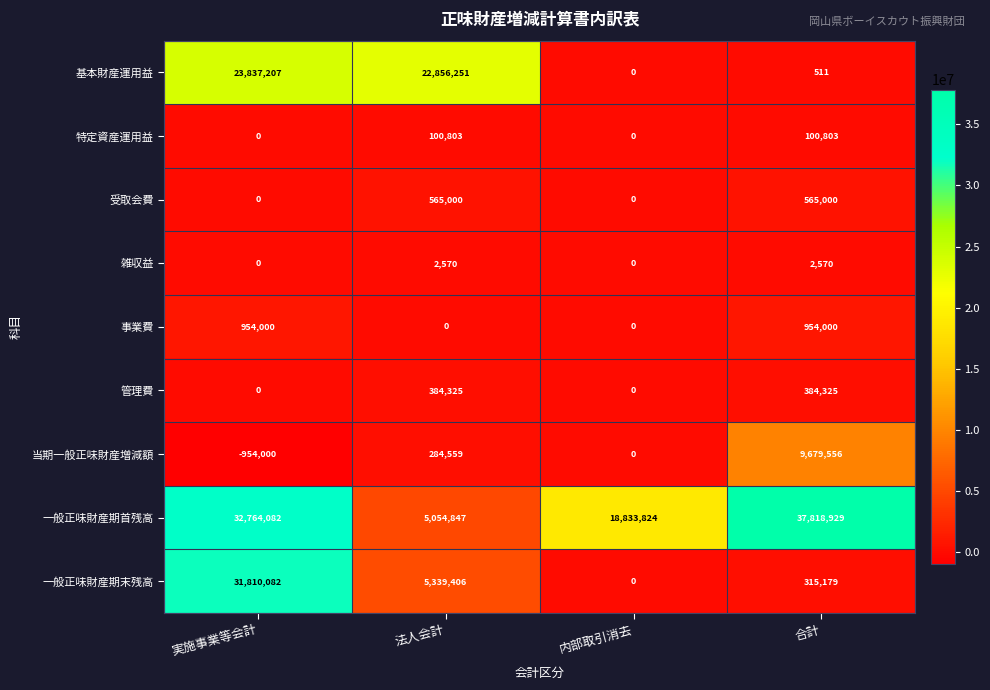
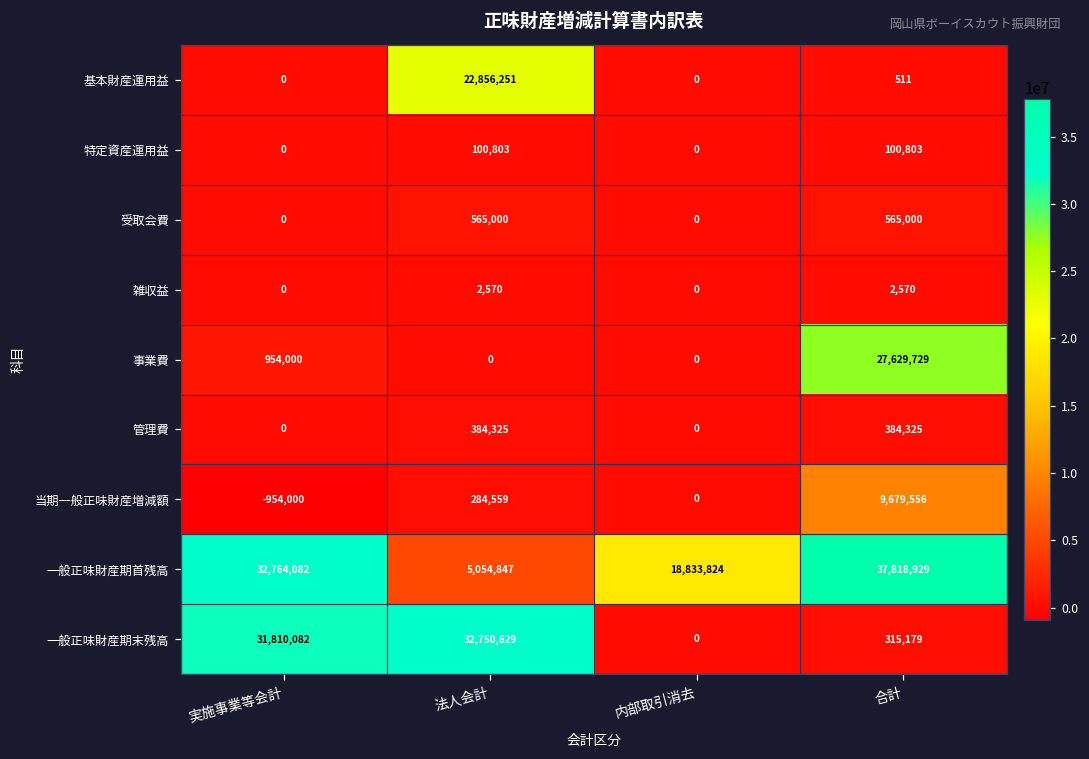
基本財産運用益, 実施事業等会計: 23,837,207 -> 0
事業費, 合計: 954,000 -> 27,629,729
一般正味財産期末残高, 法人会計: 5,339,406 -> 32,750,629
